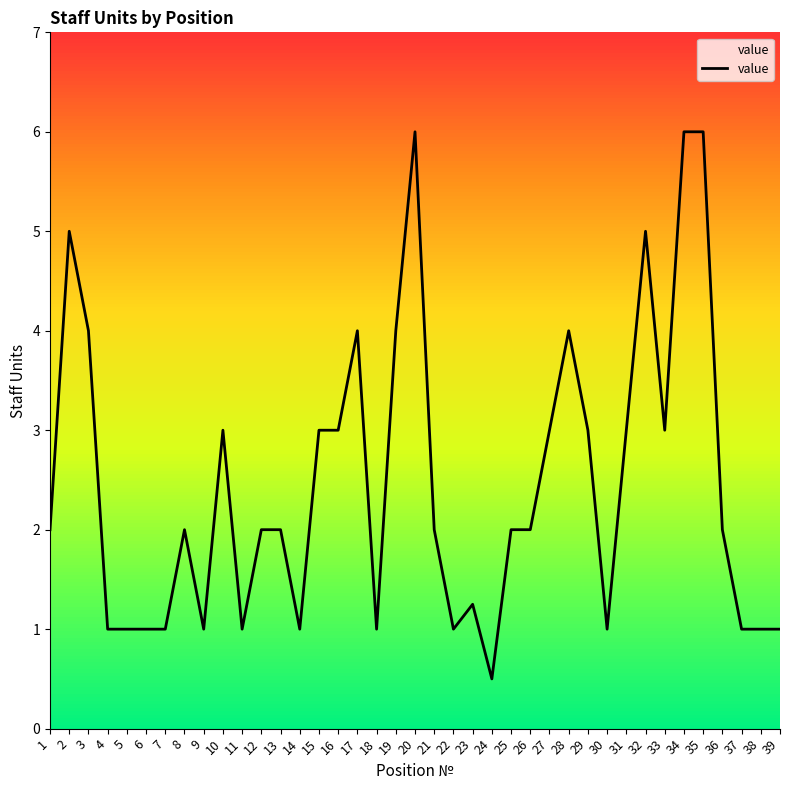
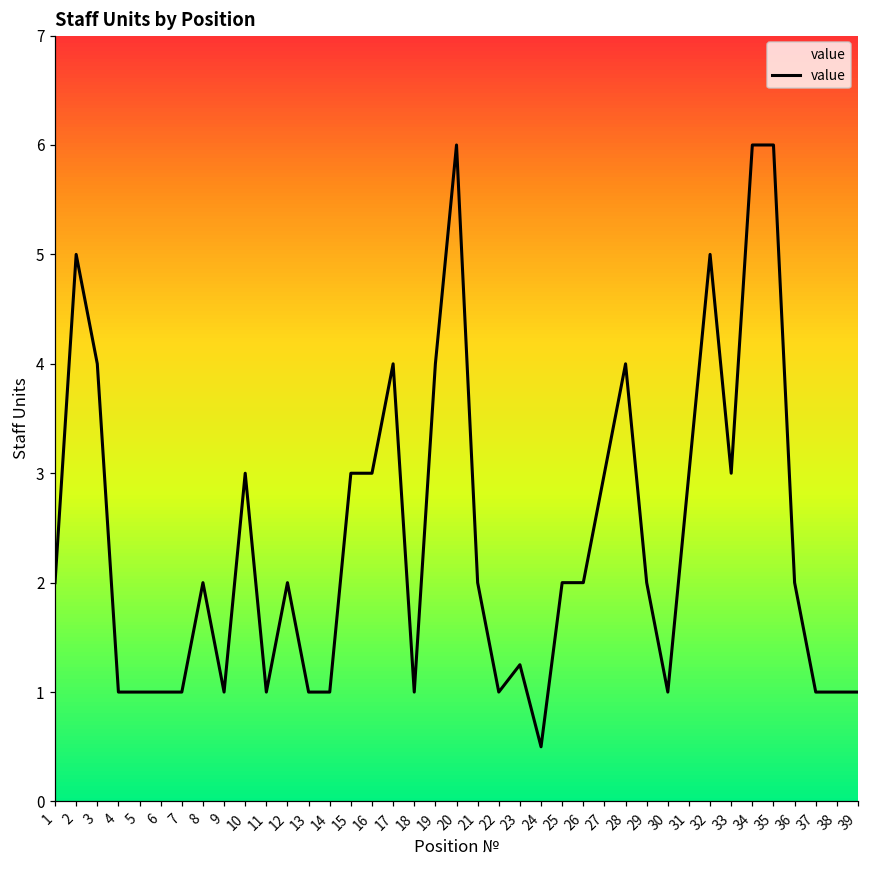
13: 2 -> 1
29: 3 -> 2
